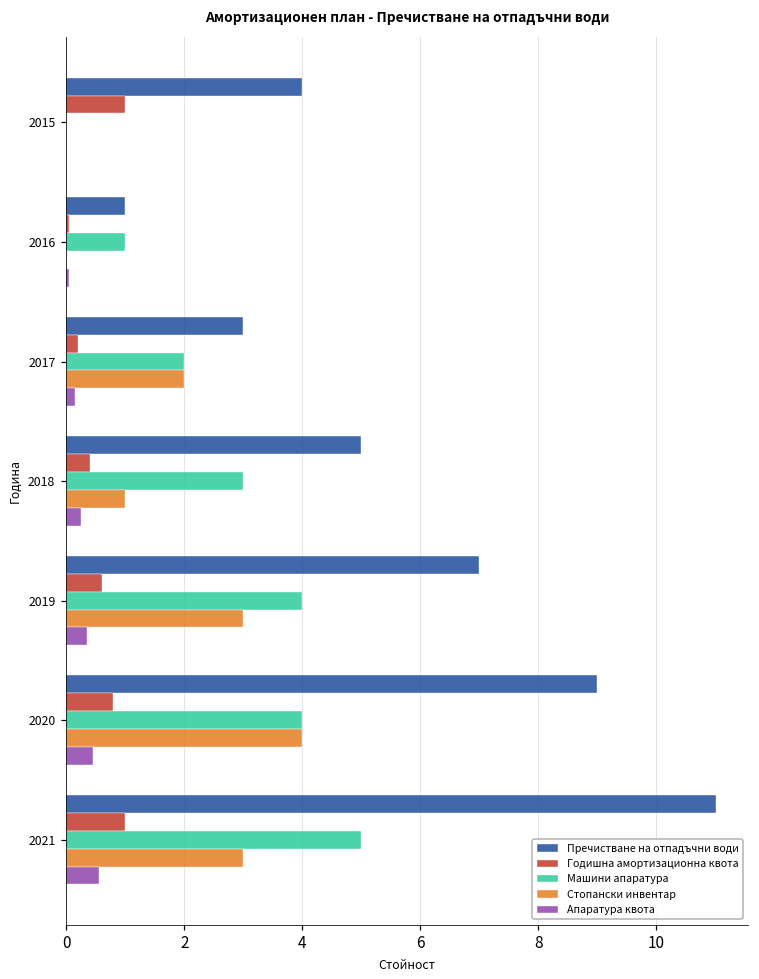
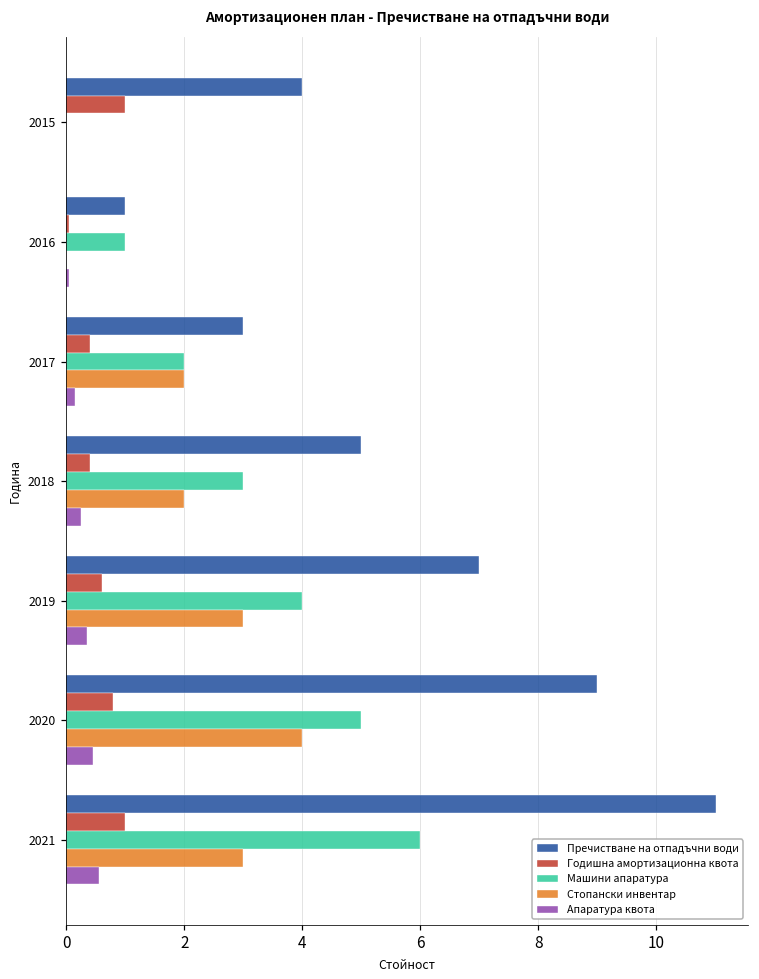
Годишна амортизационна квота, 2017: 0.2 -> 0.4
Стопански инвентар, 2018: 1 -> 2
Машини апаратура, 2020: 4 -> 5
Машини апаратура, 2021: 5 -> 6
